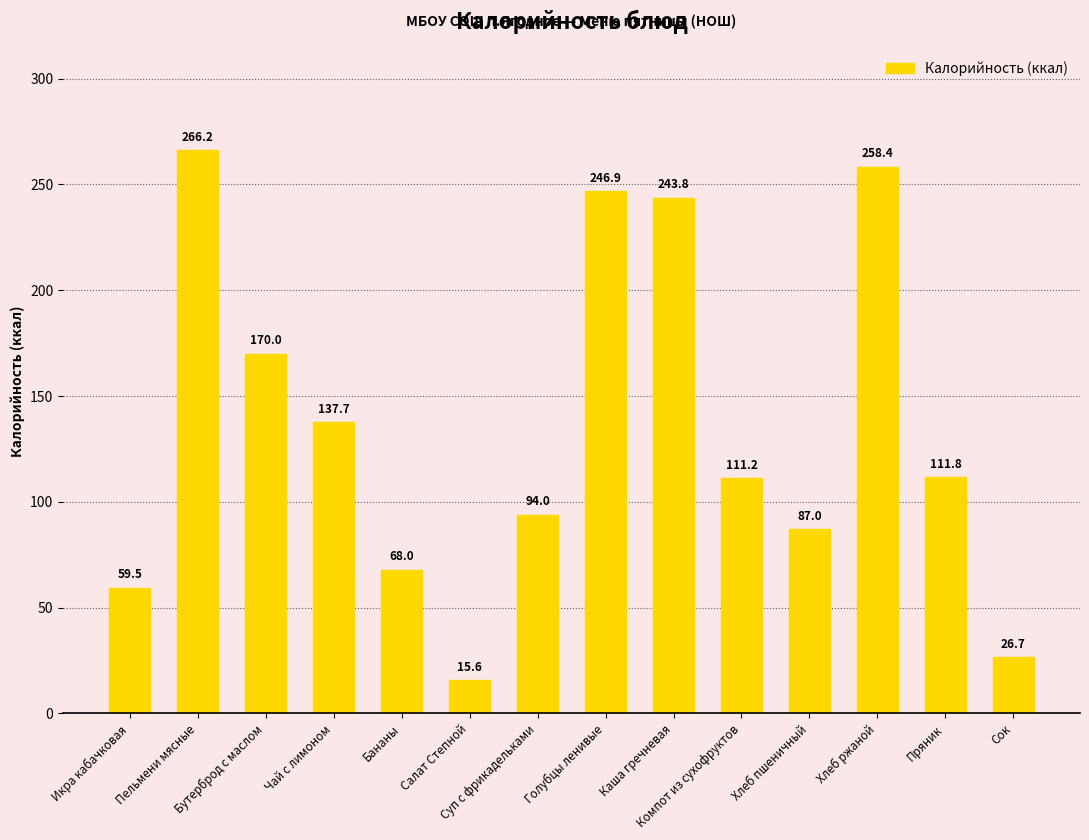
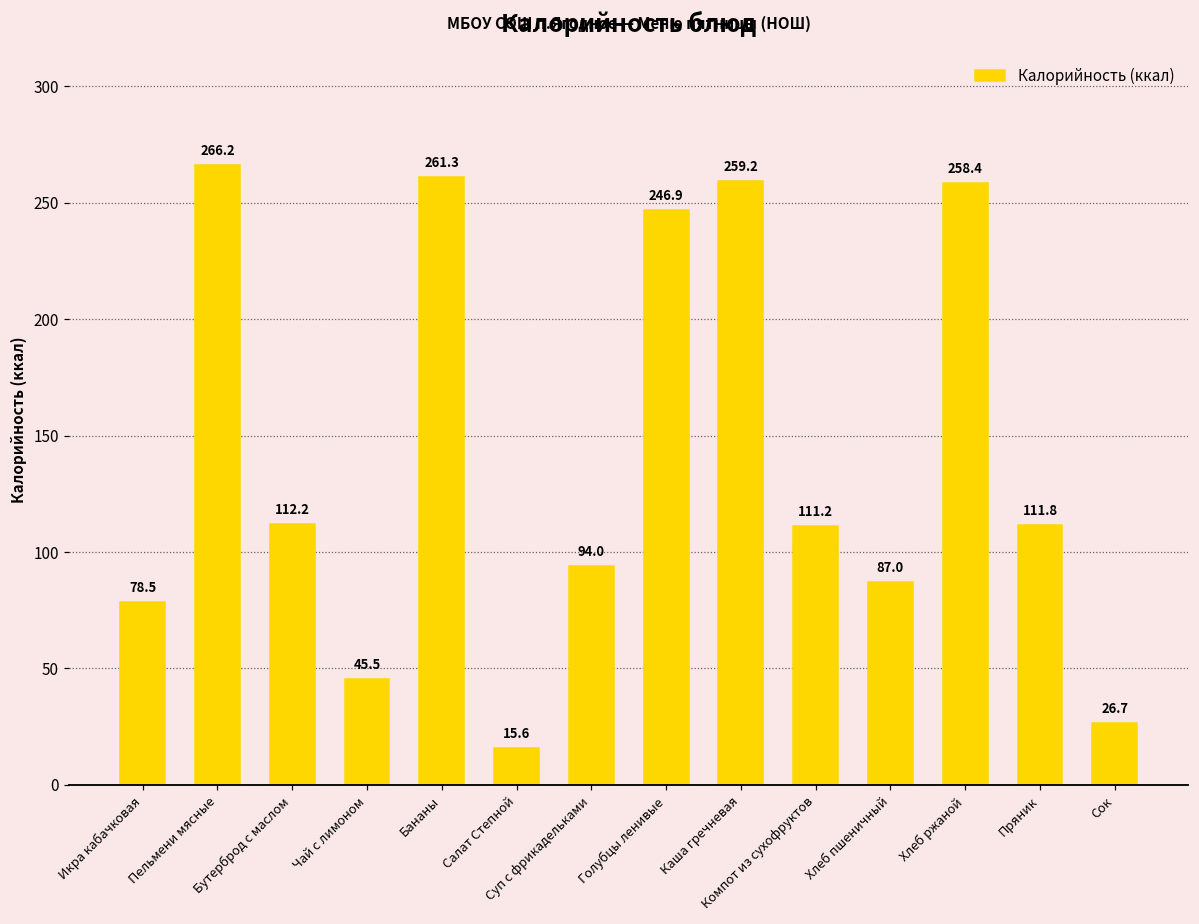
Икра кабачковая: 59.5 -> 78.5
Бутерброд с маслом: 170.0 -> 112.2
Чай с лимоном: 137.7 -> 45.5
Бананы: 68.0 -> 261.3
Каша гречневая: 243.8 -> 259.2
